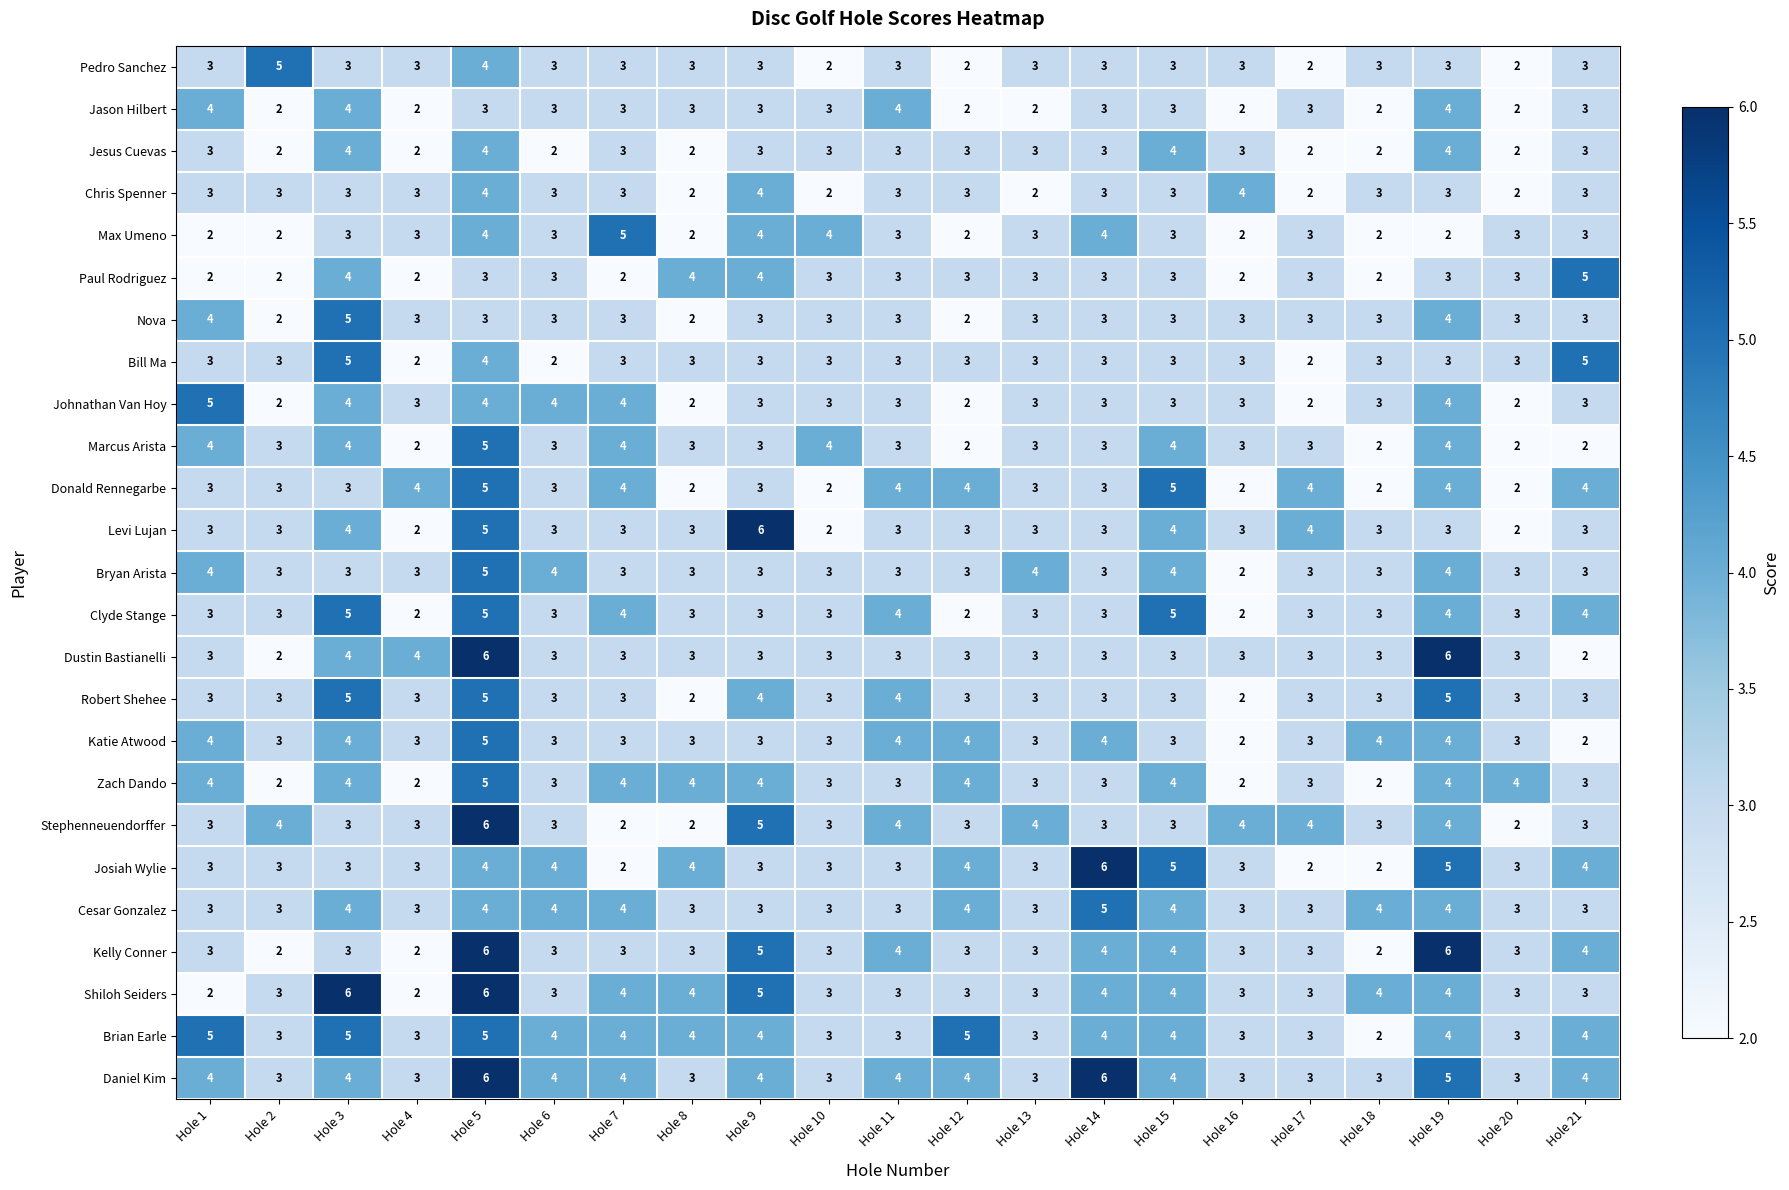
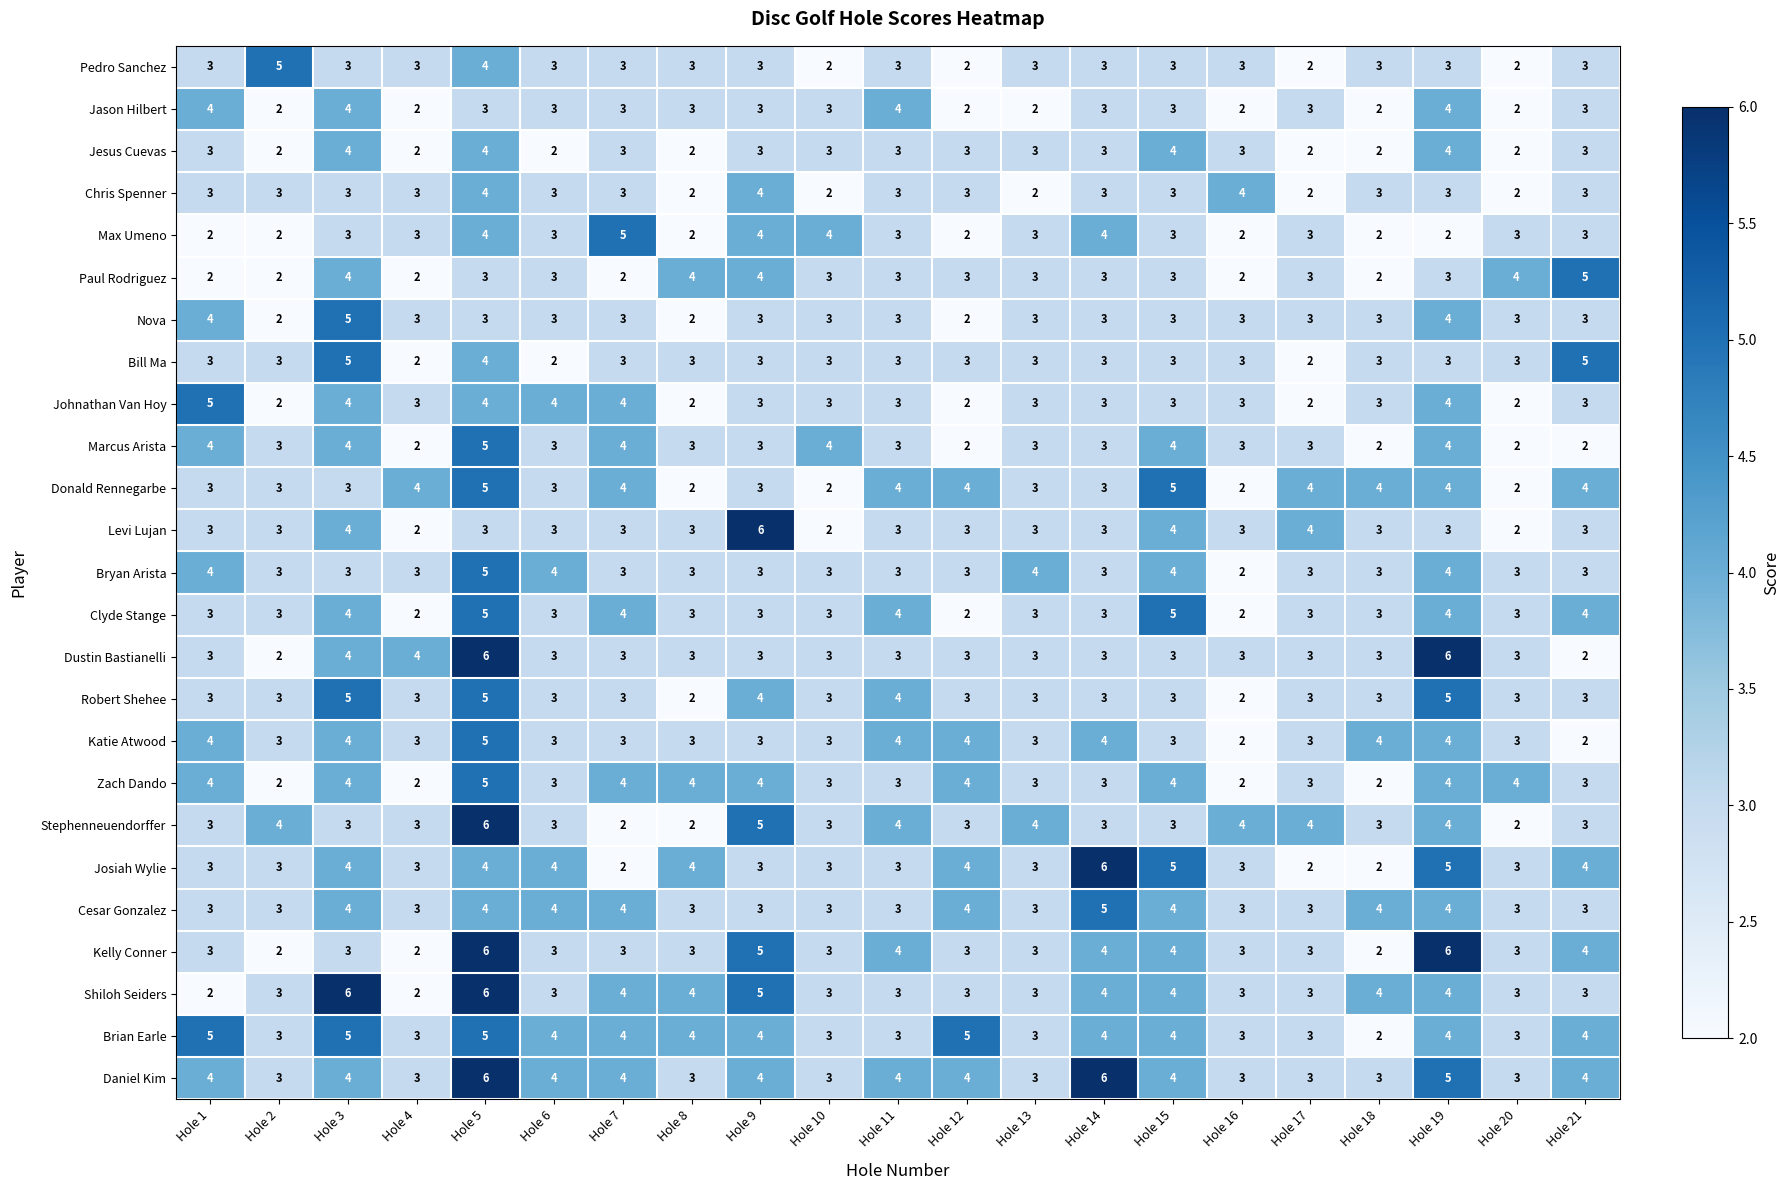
Paul Rodriguez, Hole 20: 3 -> 4
Donald Rennegarbe, Hole 18: 2 -> 4
Levi Lujan, Hole 5: 5 -> 3
Clyde Stange, Hole 3: 5 -> 4
Josiah Wylie, Hole 3: 3 -> 4
